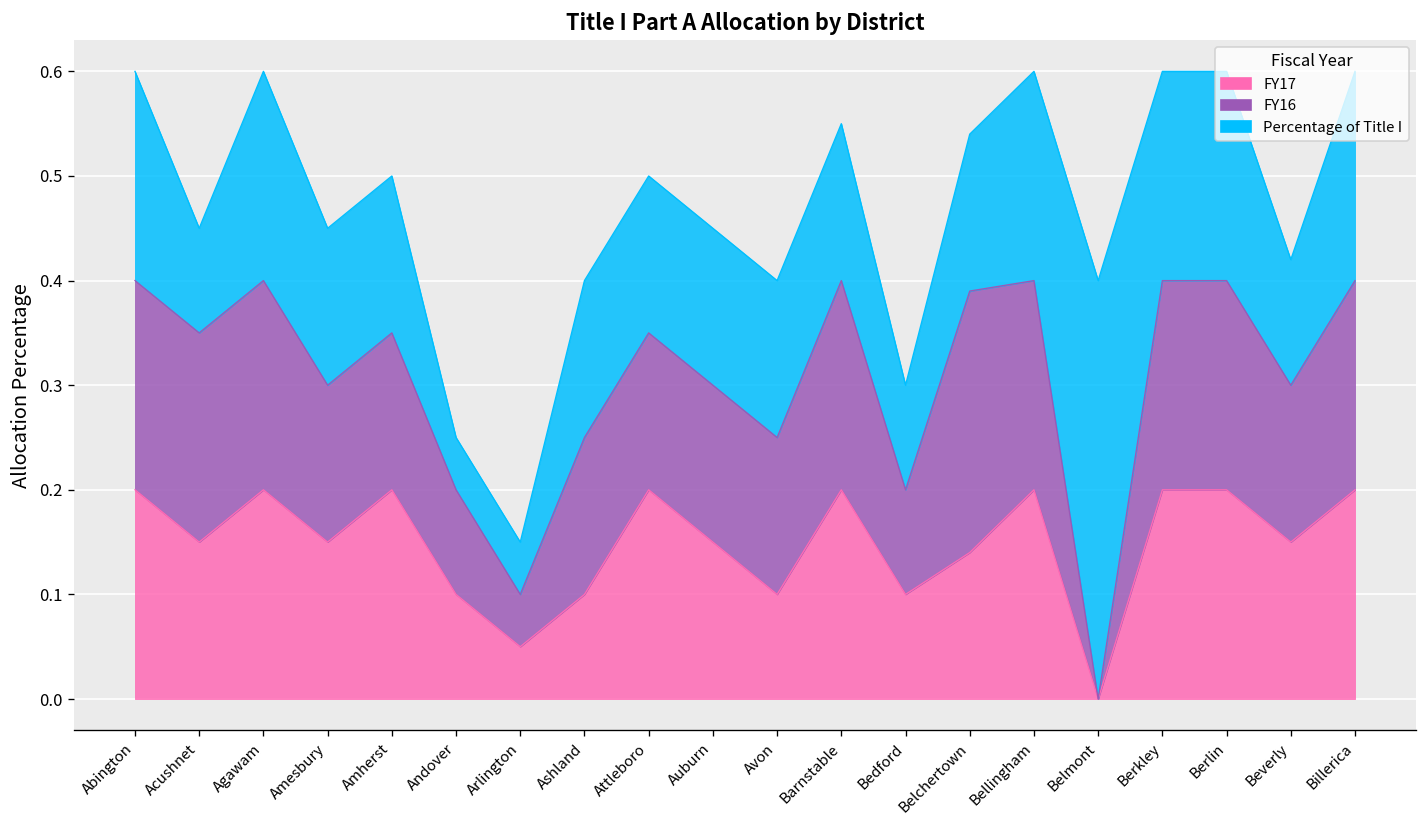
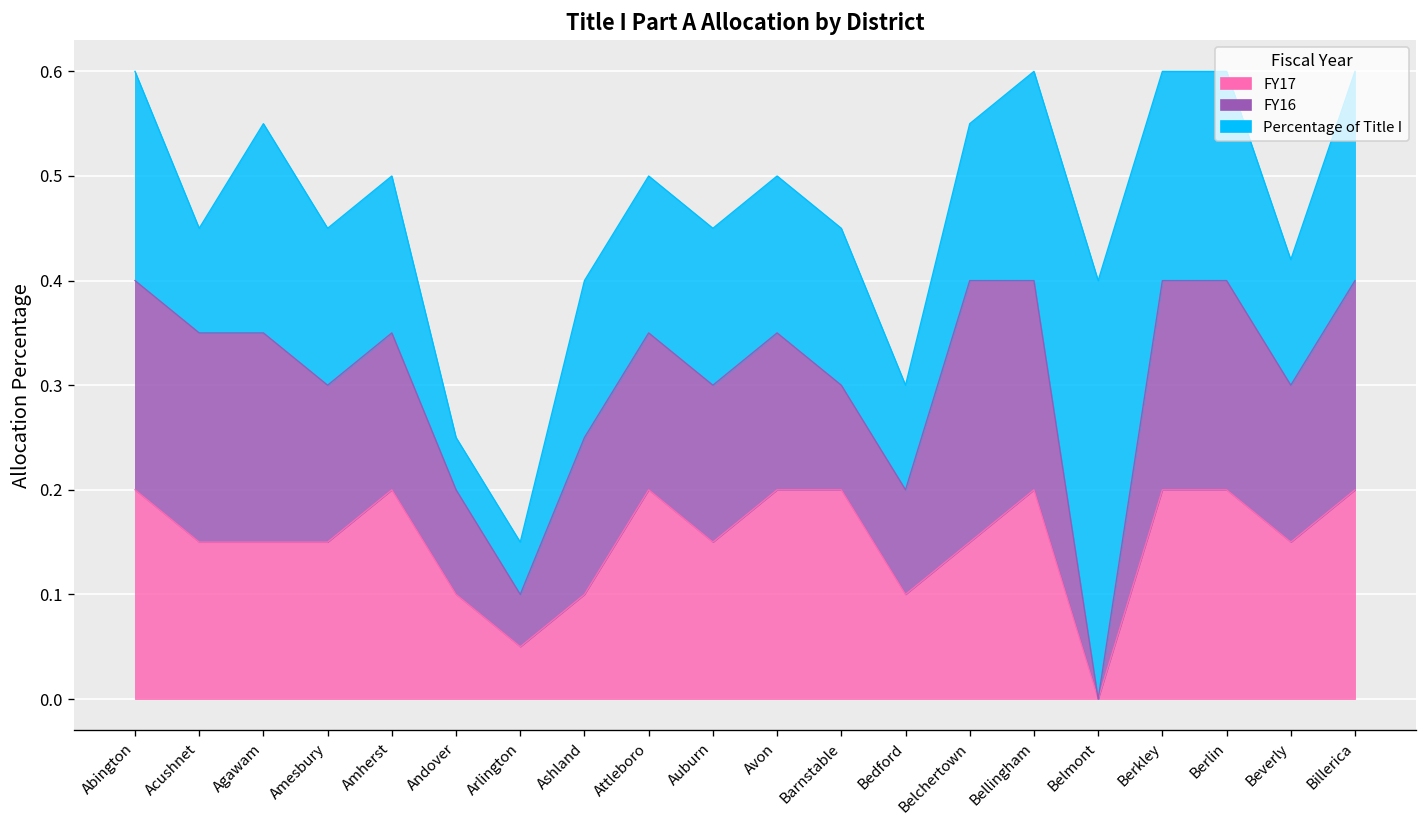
FY17, Agawam: 0.20 -> 0.15
FY17, Avon: 0.1 -> 0.2
FY16, Barnstable: 0.2 -> 0.1
FY17, Belchertown: 0.14 -> 0.15
